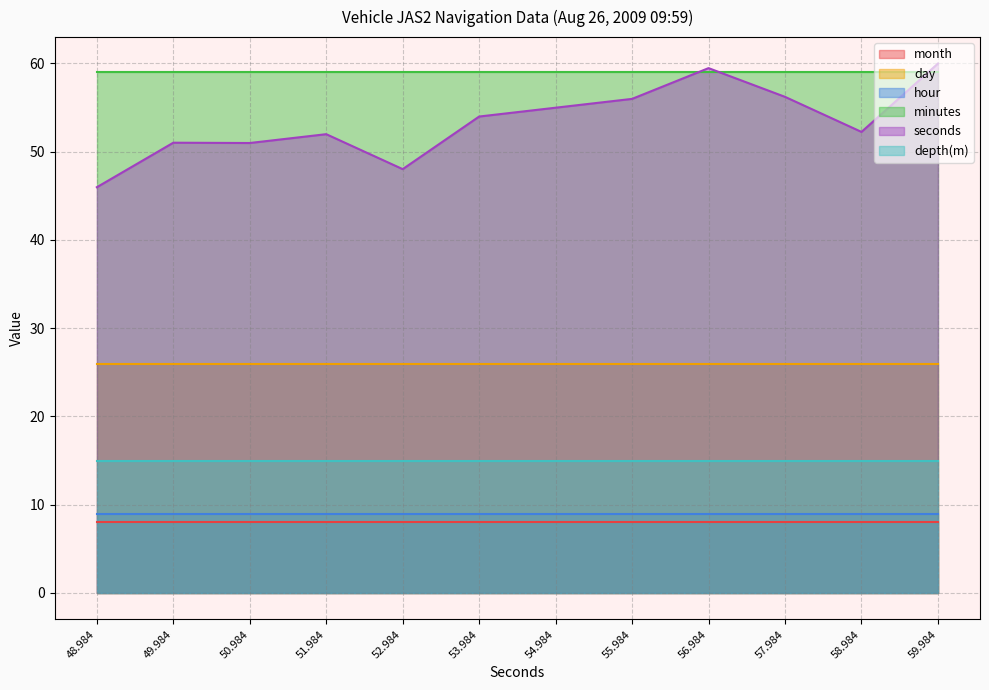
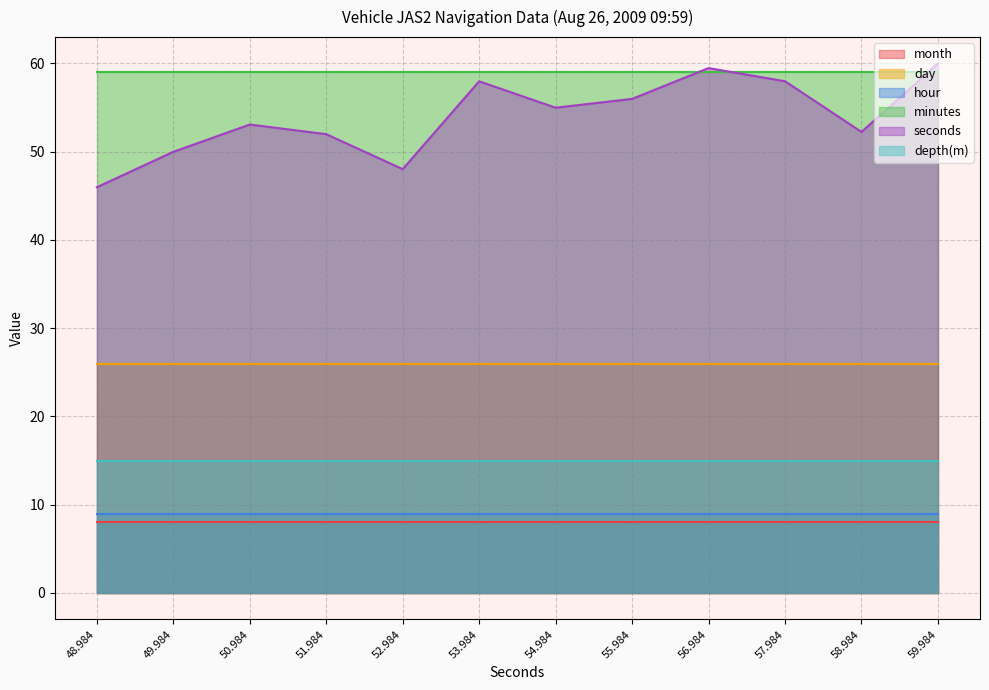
seconds, 49.984: 51 -> 50
seconds, 50.984: 51 -> 53
seconds, 53.984: 54 -> 58
seconds, 57.984: 56 -> 58
